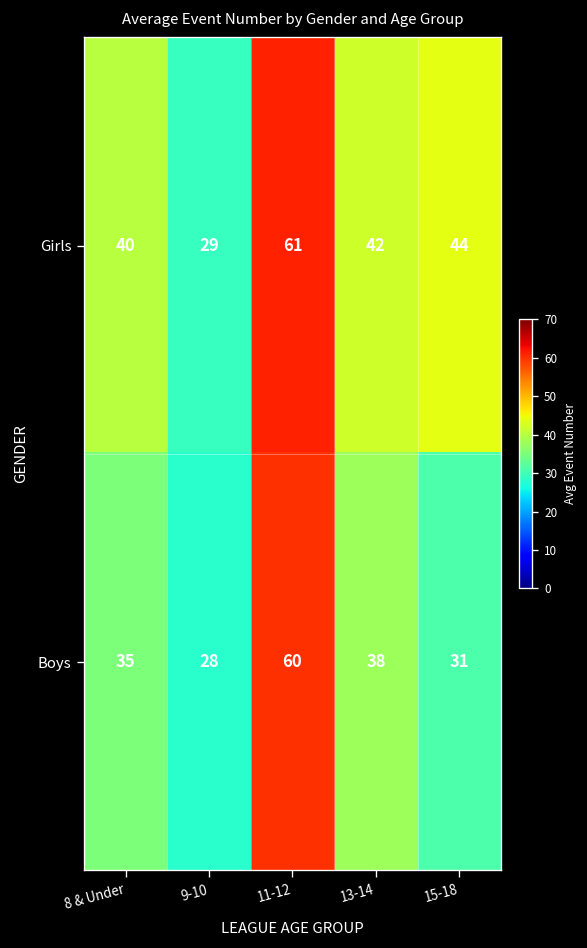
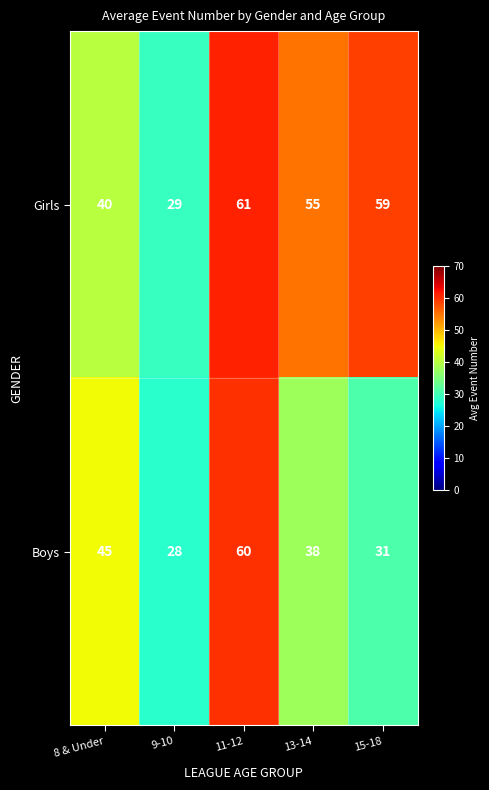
Girls, 13-14: 42 -> 55
Girls, 15-18: 44 -> 59
Boys, 8 & Under: 35 -> 45
